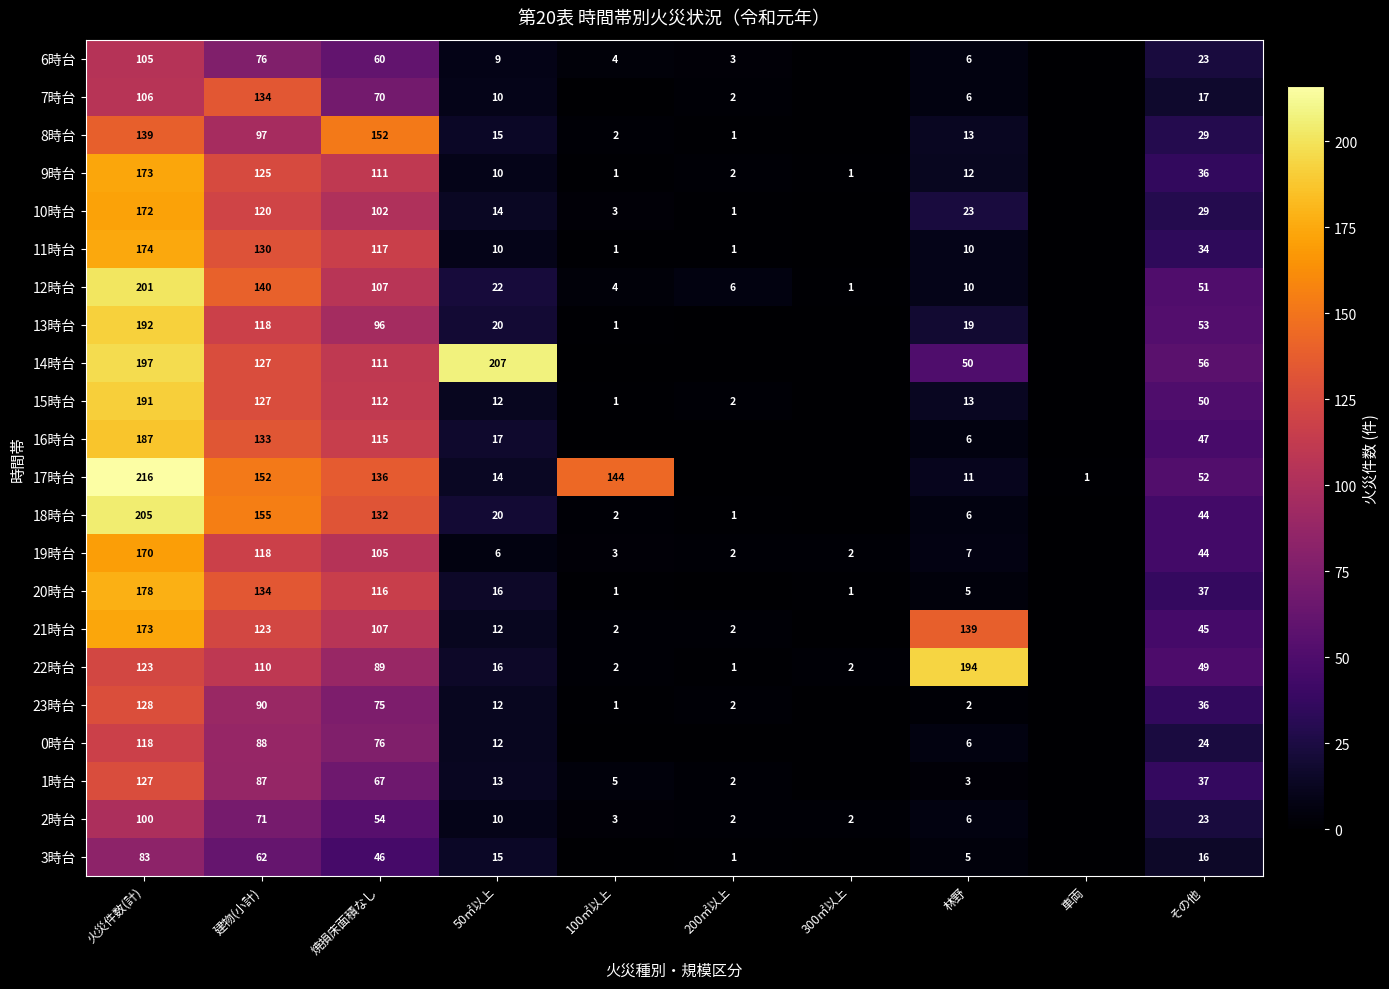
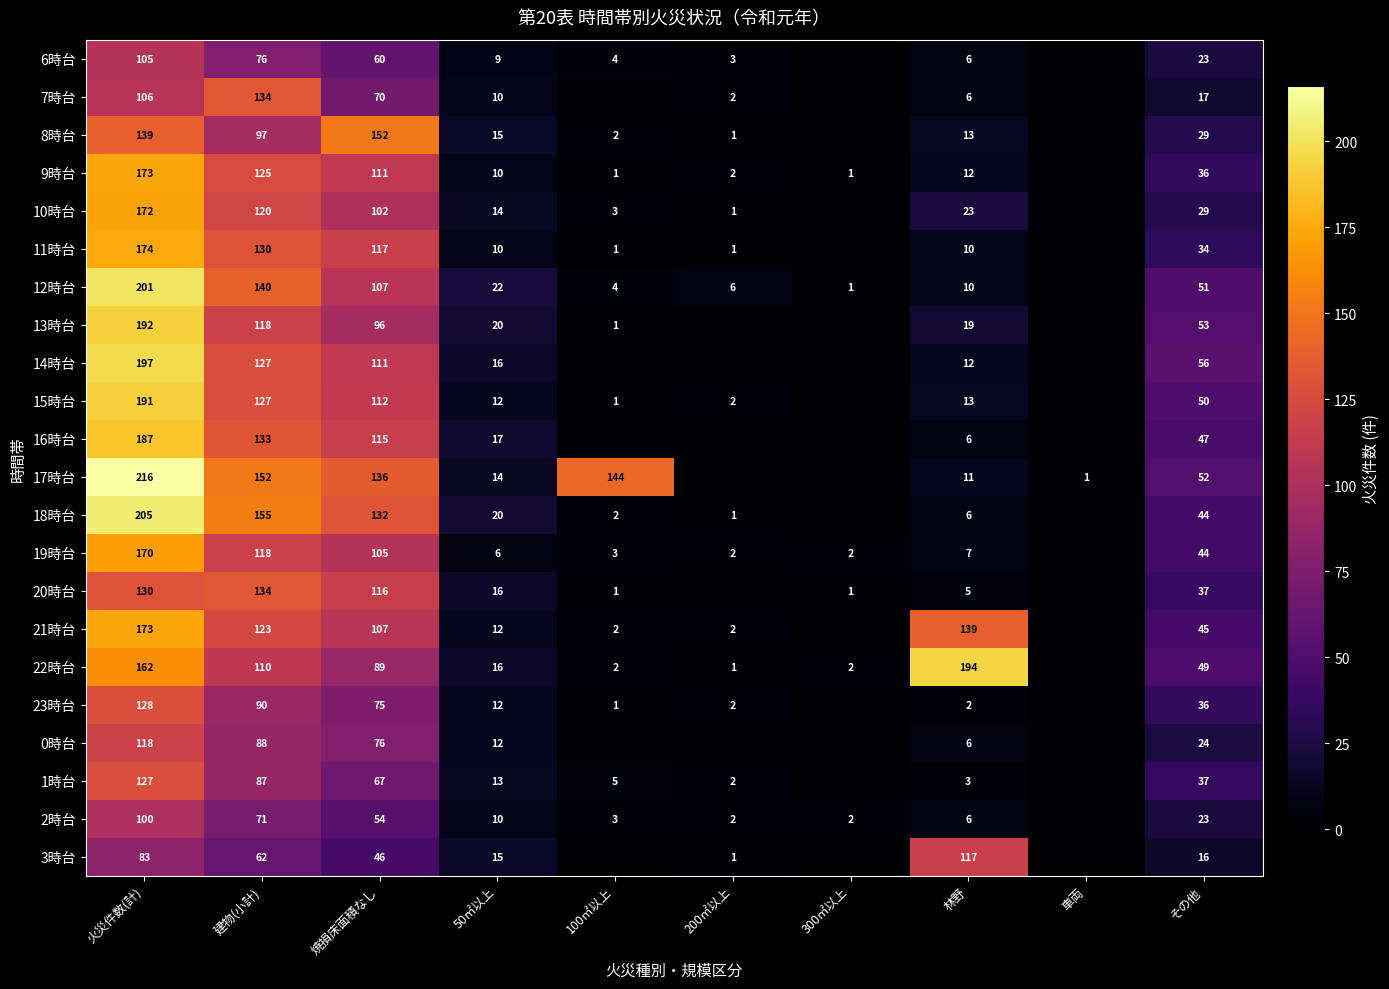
14時台, 50㎡以上: 207 -> 16
14時台, 林野: 50 -> 12
20時台, 火災件数(計): 178 -> 130
22時台, 火災件数(計): 123 -> 162
3時台, 林野: 5 -> 117
